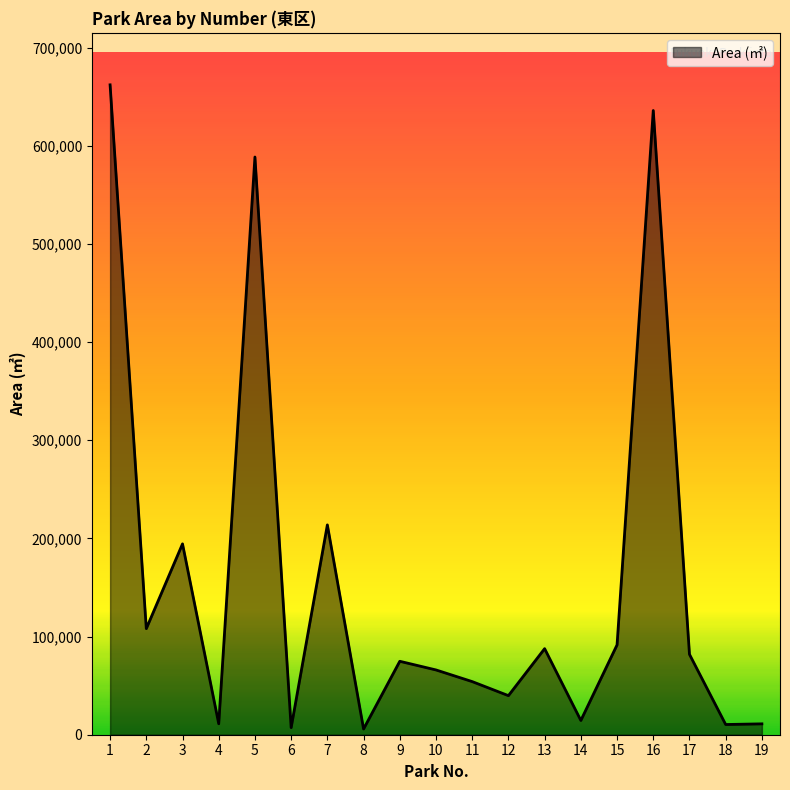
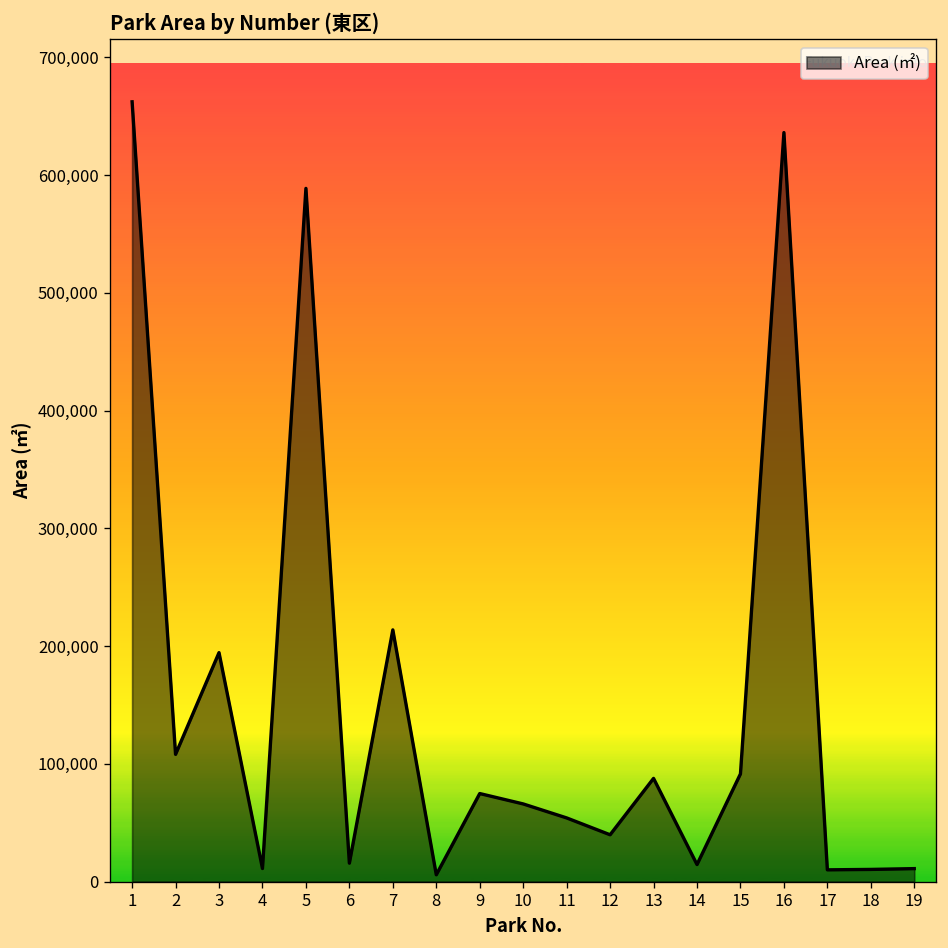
6: 10,000 -> 20,000
17: 80,000 -> 10,000
